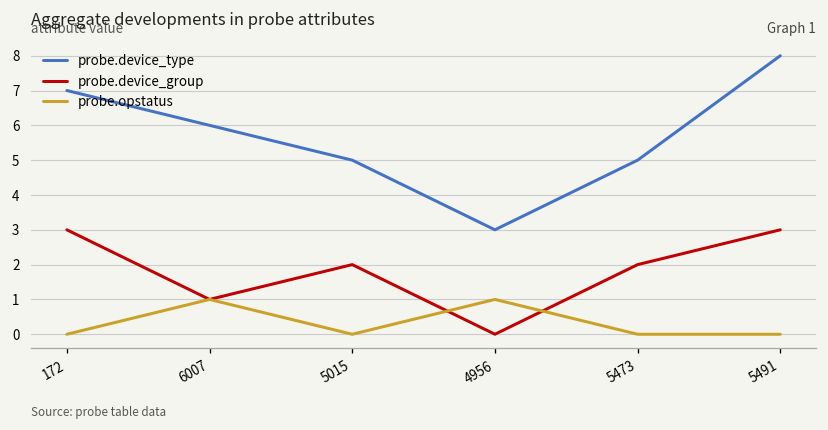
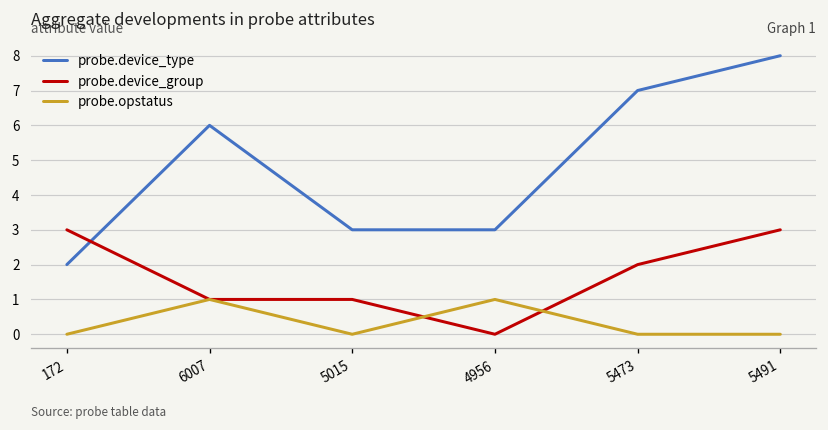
probe.device_type, 172: 7 -> 2
probe.device_type, 5015: 5 -> 3
probe.device_group, 5015: 2 -> 1
probe.device_type, 5473: 5 -> 7
